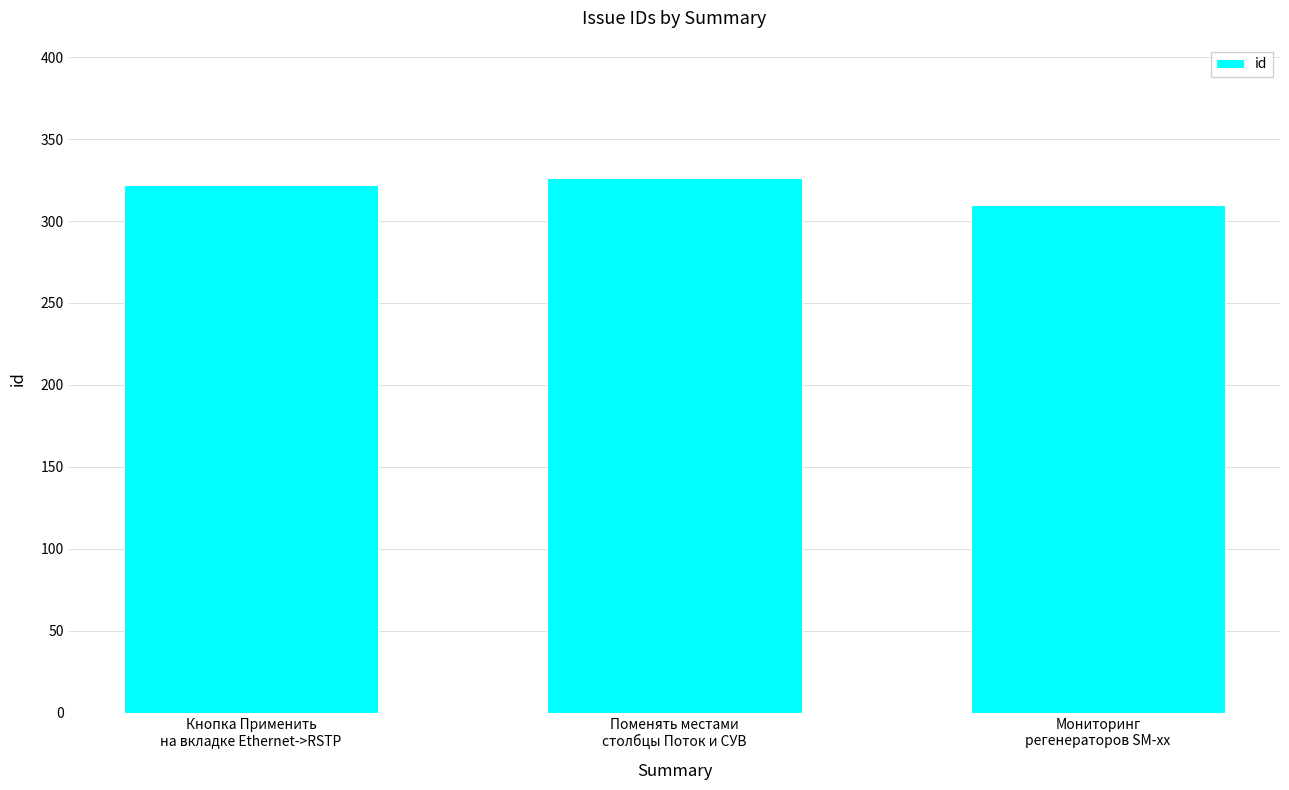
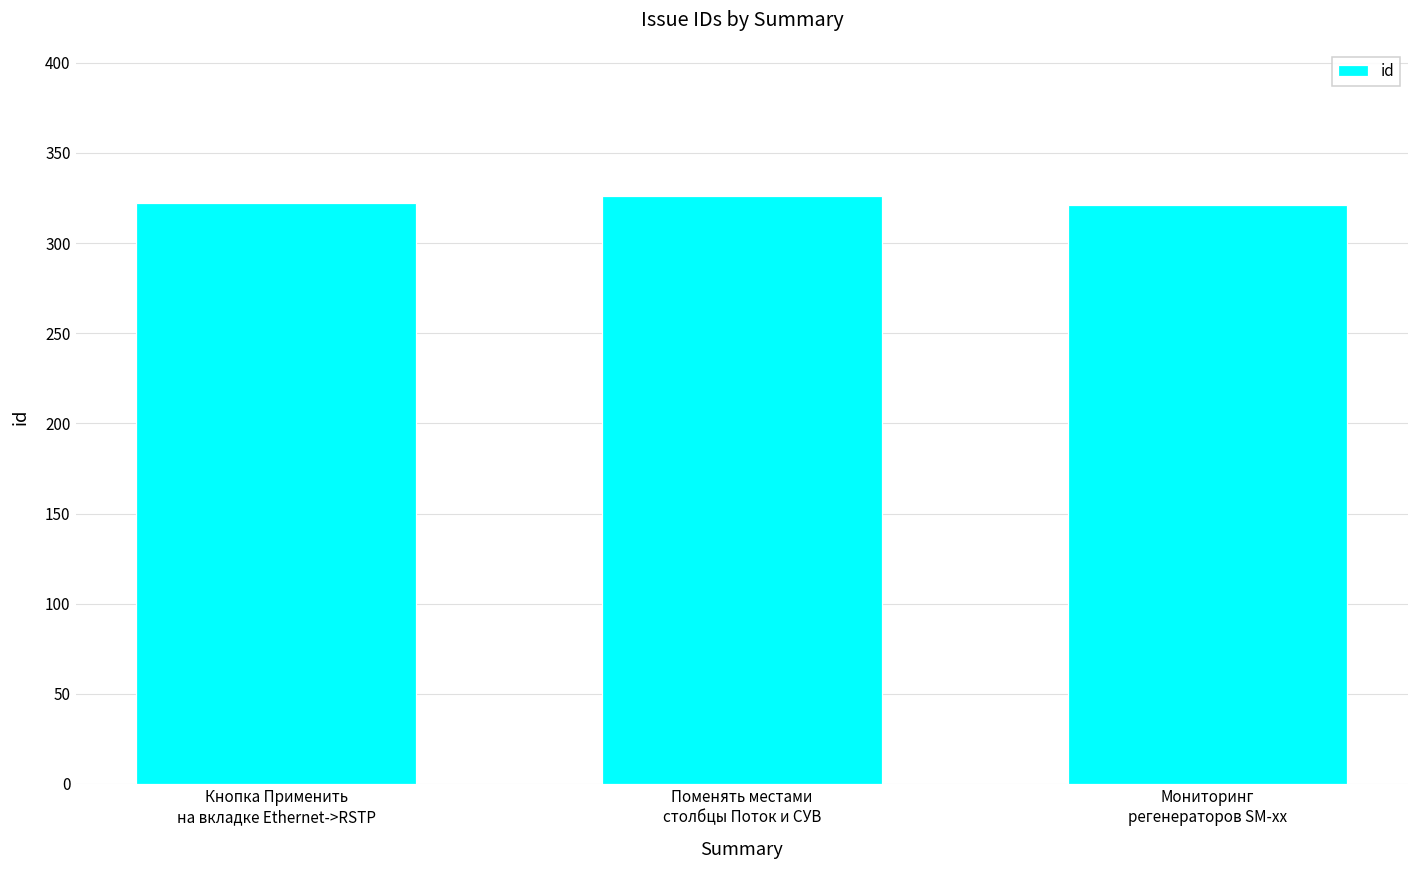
Мониторинг регенераторов SM-xx: 310 -> 321
